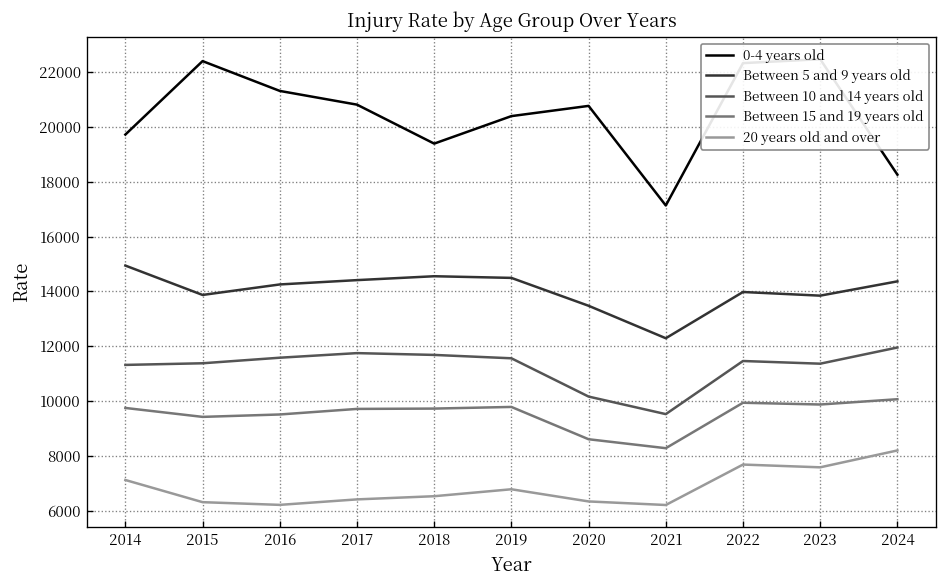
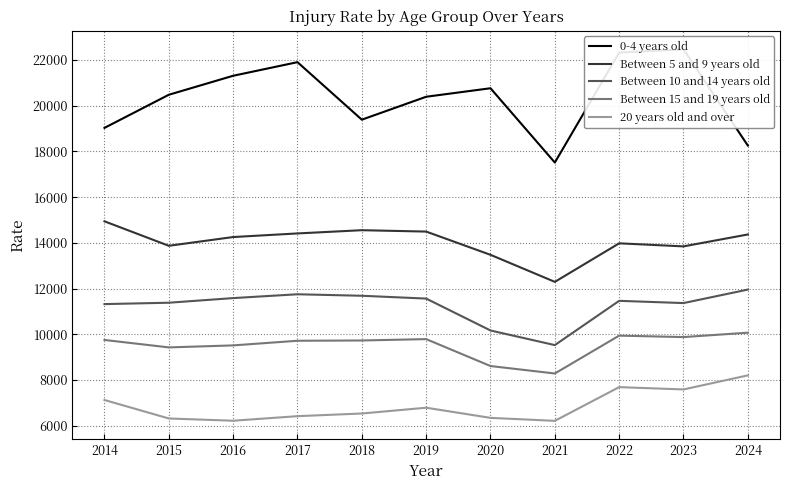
0-4 years old, 2014: 19700 -> 19000
0-4 years old, 2015: 22400 -> 20500
0-4 years old, 2017: 20800 -> 21900
0-4 years old, 2021: 17100 -> 17500
